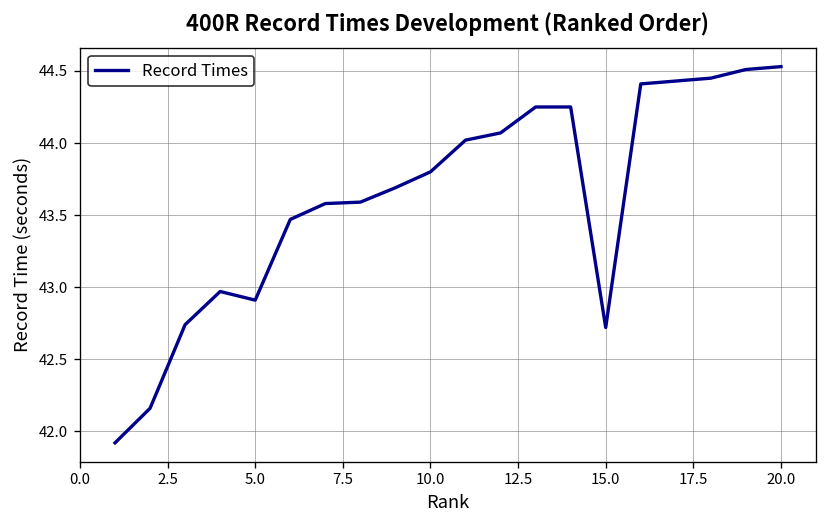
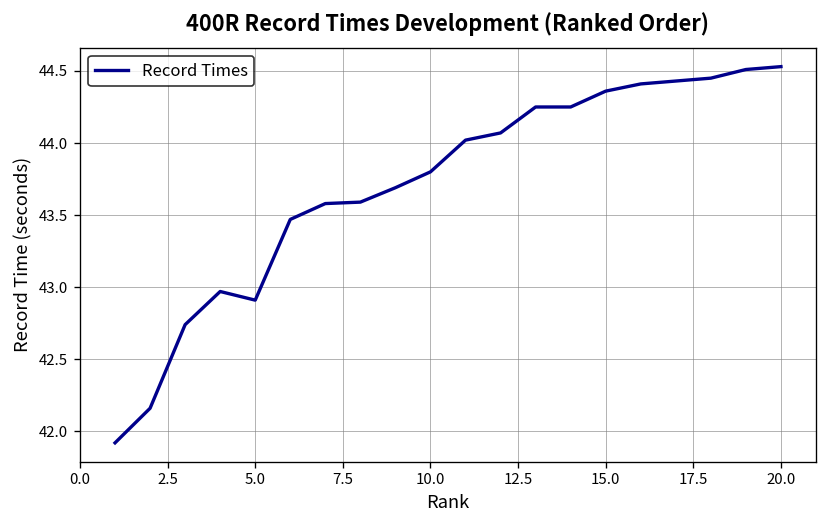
15.0: 42.72 -> 44.36
